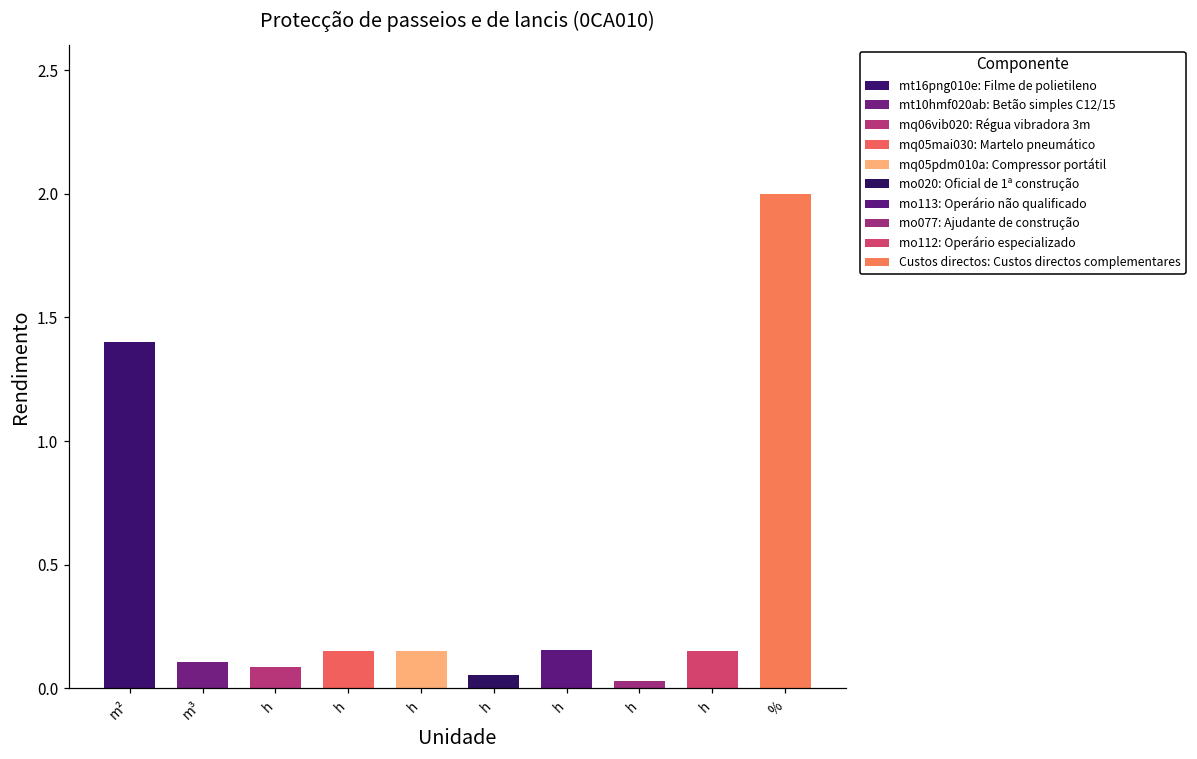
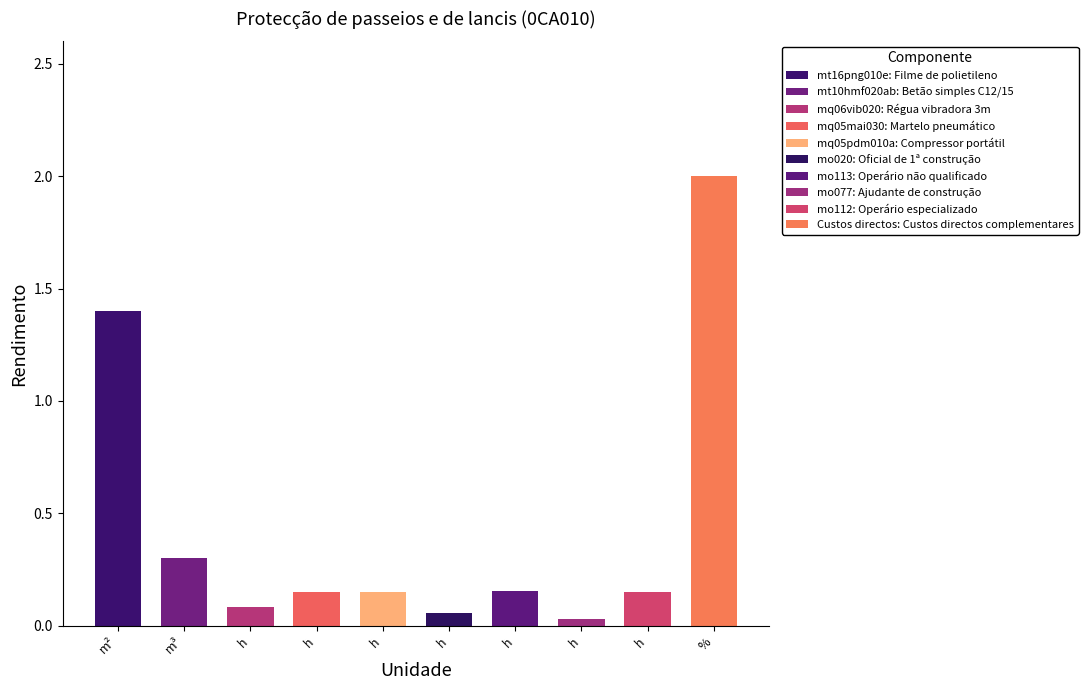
m³: 0.11 -> 0.30
